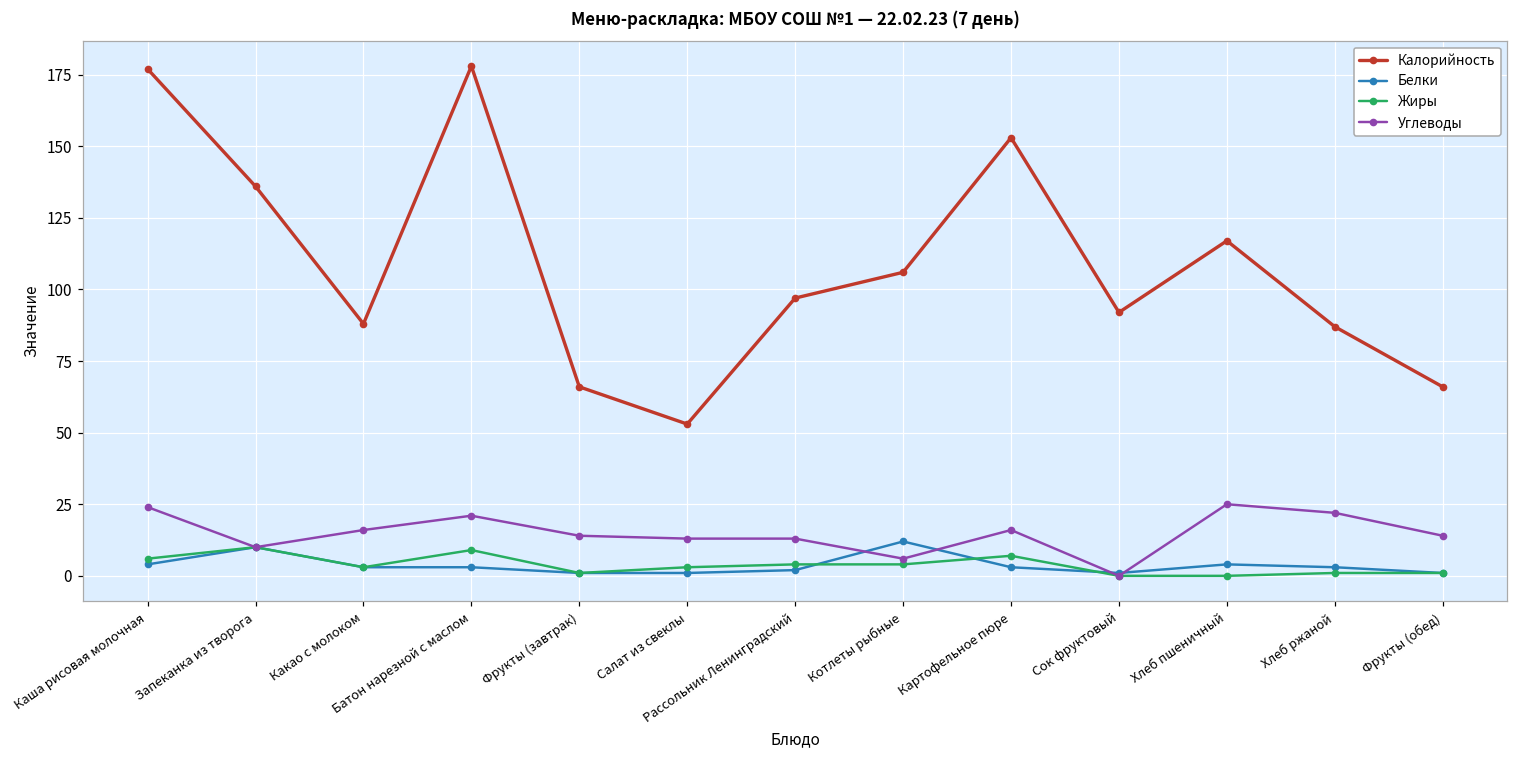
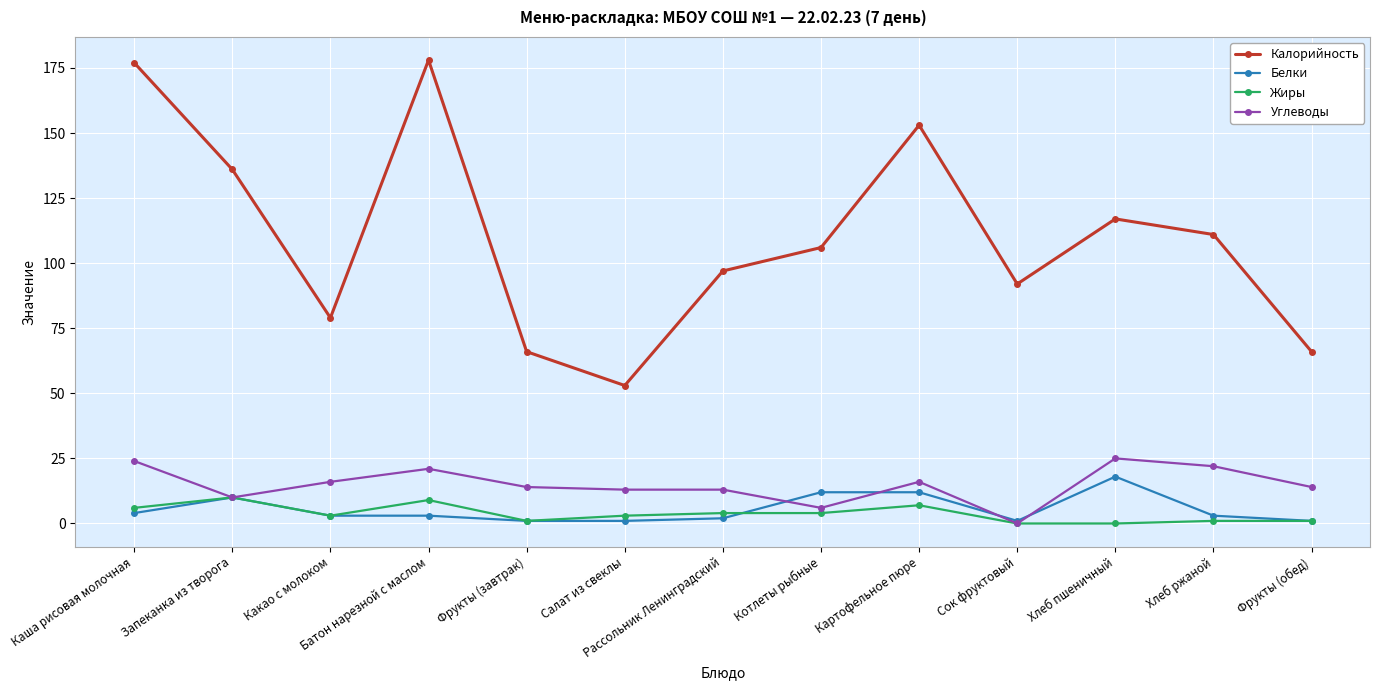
Калорийность, Какао с молоком: 88 -> 79
Белки, Картофельное пюре: 3 -> 12
Белки, Хлеб пшеничный: 4 -> 18
Калорийность, Хлеб ржаной: 87 -> 111
